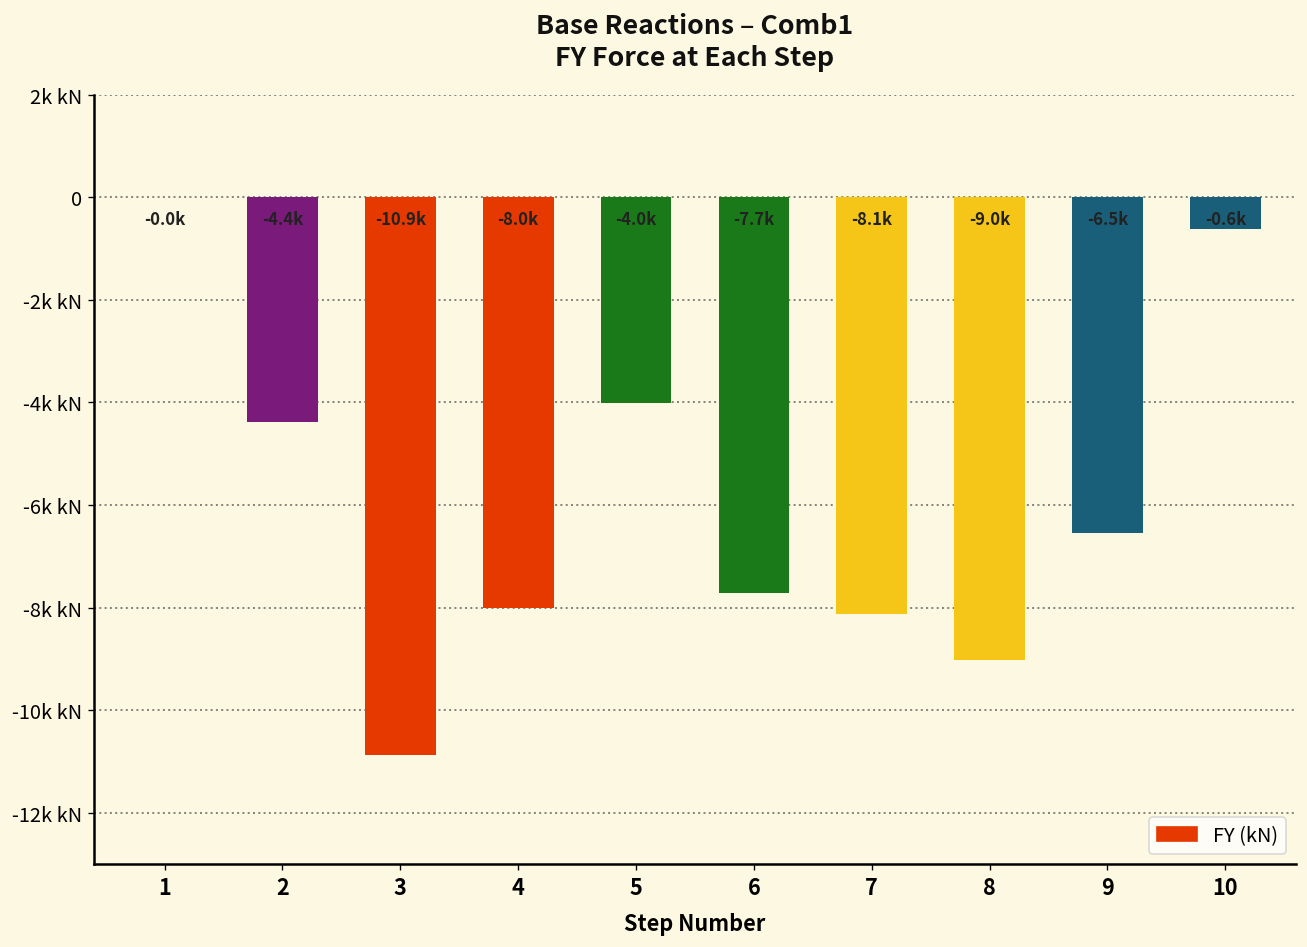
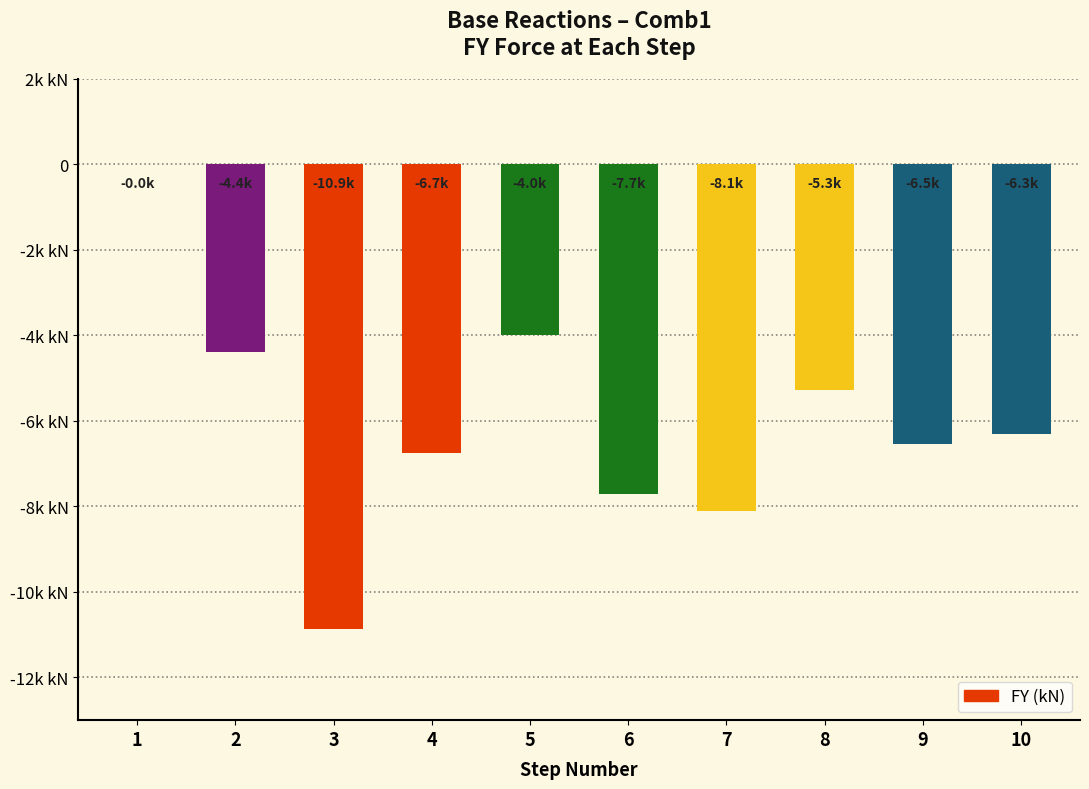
4: -8.0k -> -6.7k
8: -9.0k -> -5.3k
10: -0.6k -> -6.3k
